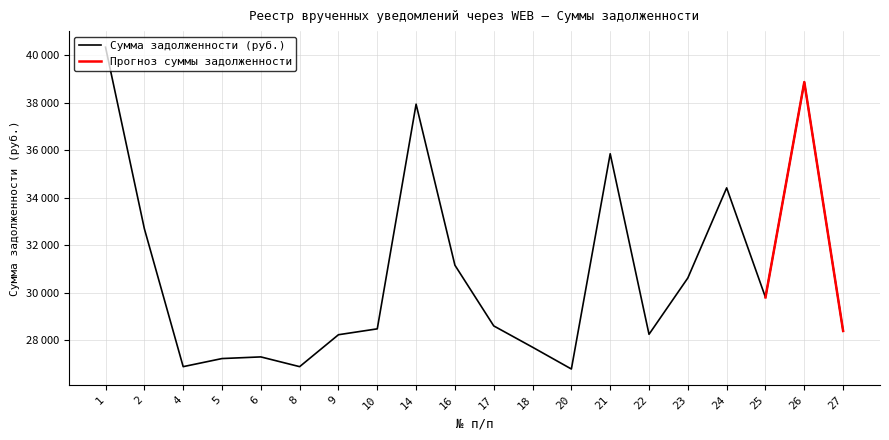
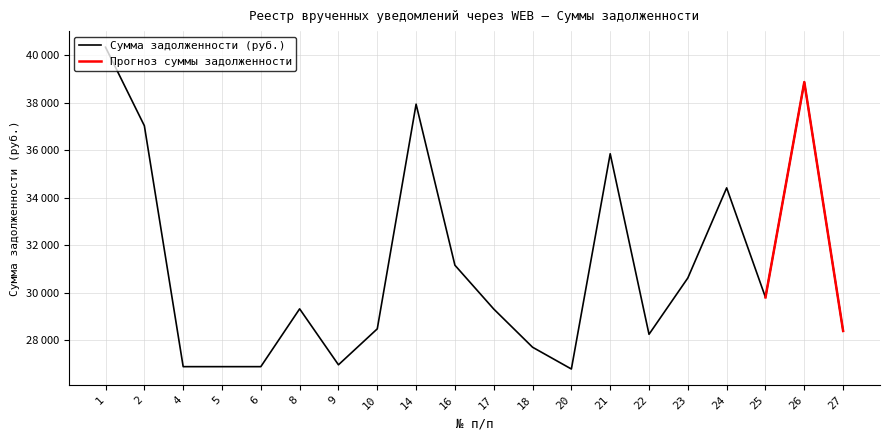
Сумма задолженности (руб.), 2: 32700 -> 37000
Сумма задолженности (руб.), 5: 27200 -> 26900
Сумма задолженности (руб.), 6: 27300 -> 26900
Сумма задолженности (руб.), 8: 26900 -> 29300
Сумма задолженности (руб.), 9: 28200 -> 27000
Сумма задолженности (руб.), 17: 28600 -> 29300
